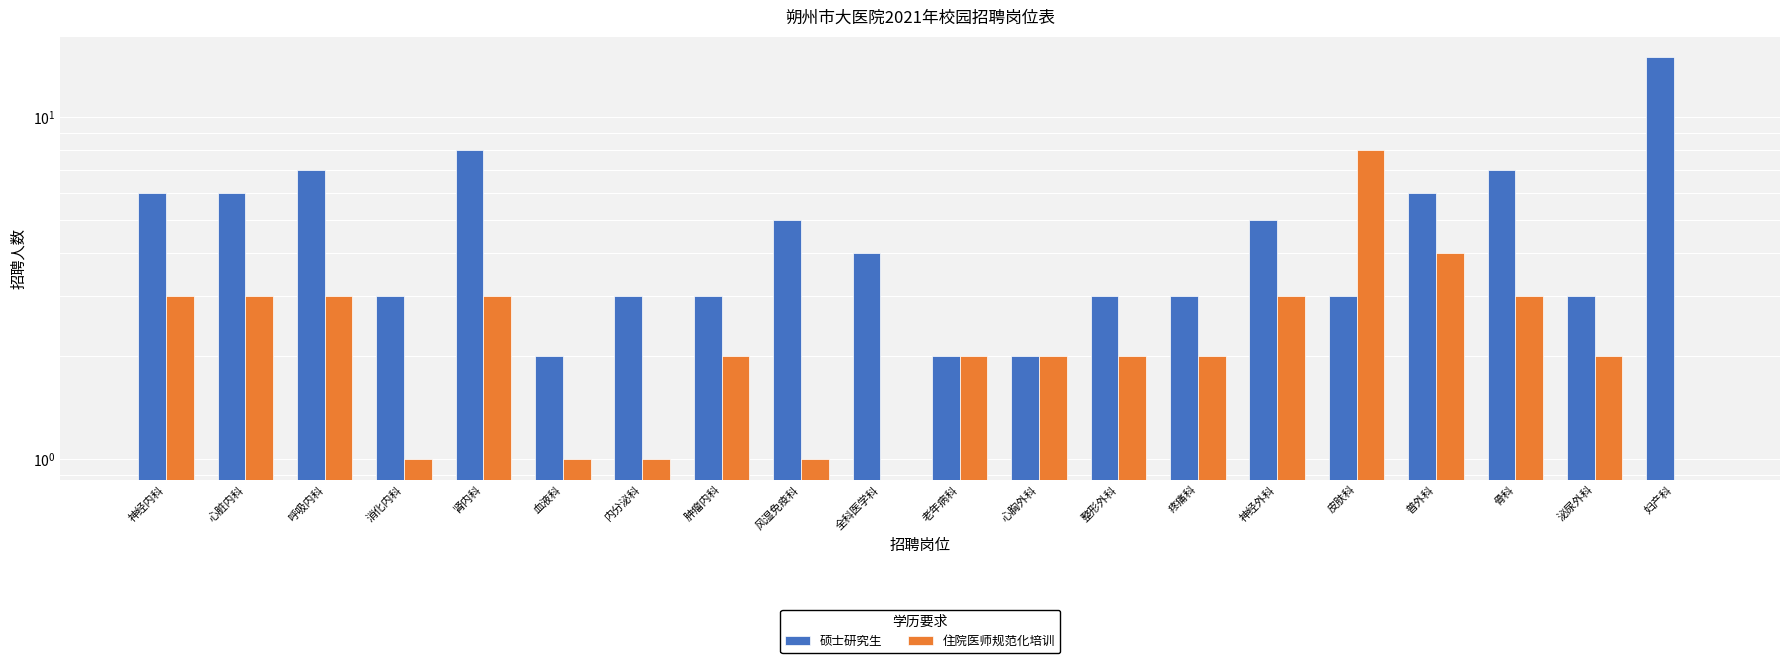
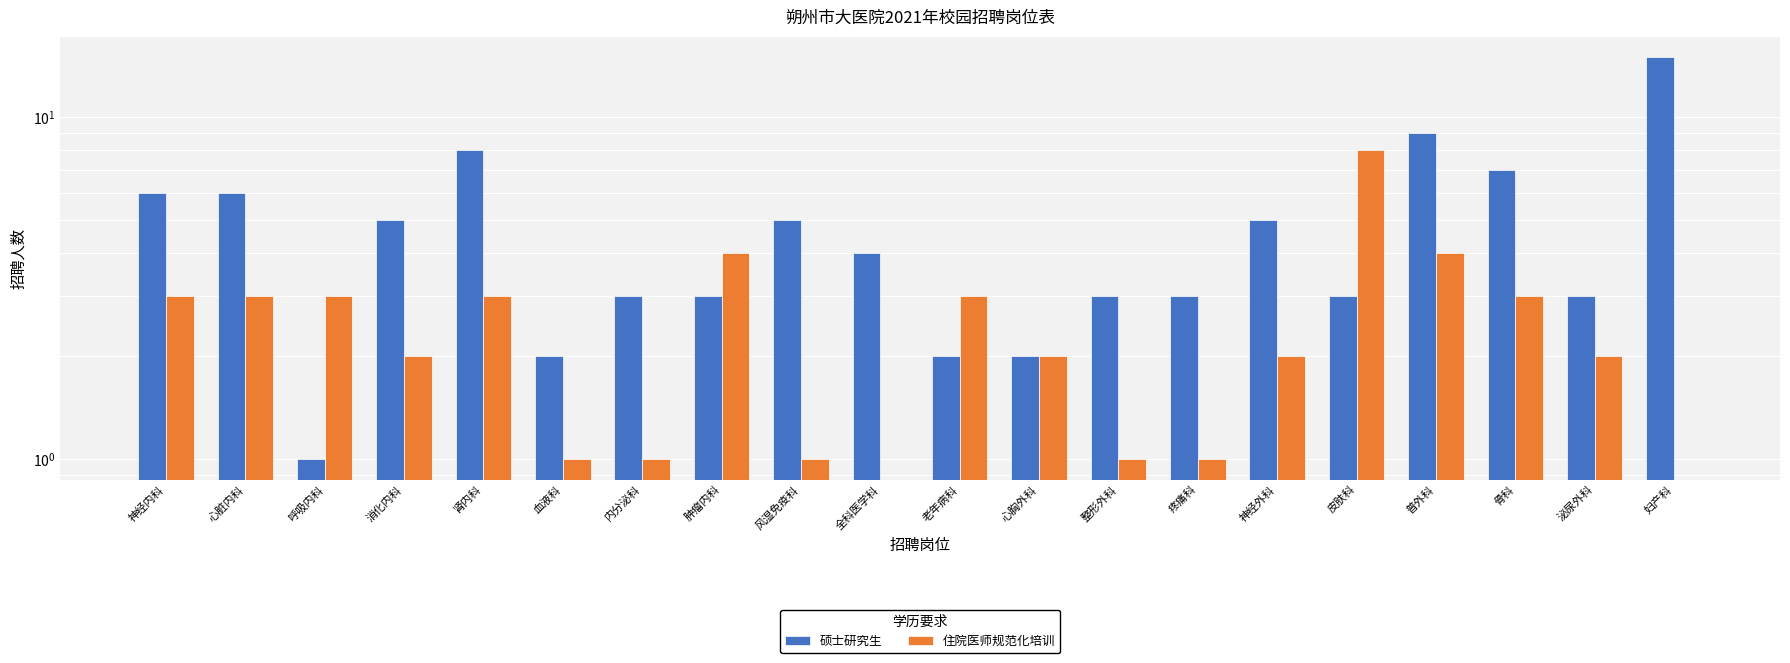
硕士研究生, 呼吸内科: 7 -> 1
硕士研究生, 消化内科: 3 -> 5
住院医师规范化培训, 消化内科: 1 -> 2
住院医师规范化培训, 肿瘤内科: 2 -> 4
住院医师规范化培训, 老年病科: 2 -> 3
住院医师规范化培训, 整形外科: 2 -> 1
住院医师规范化培训, 疼痛科: 2 -> 1
住院医师规范化培训, 神经外科: 3 -> 2
硕士研究生, 普外科: 6 -> 9
